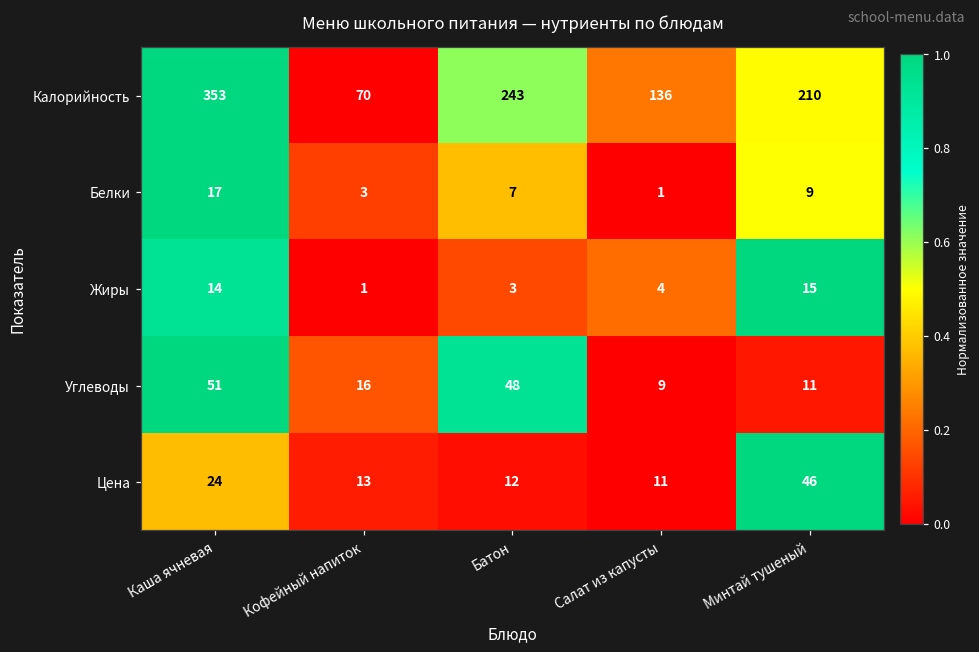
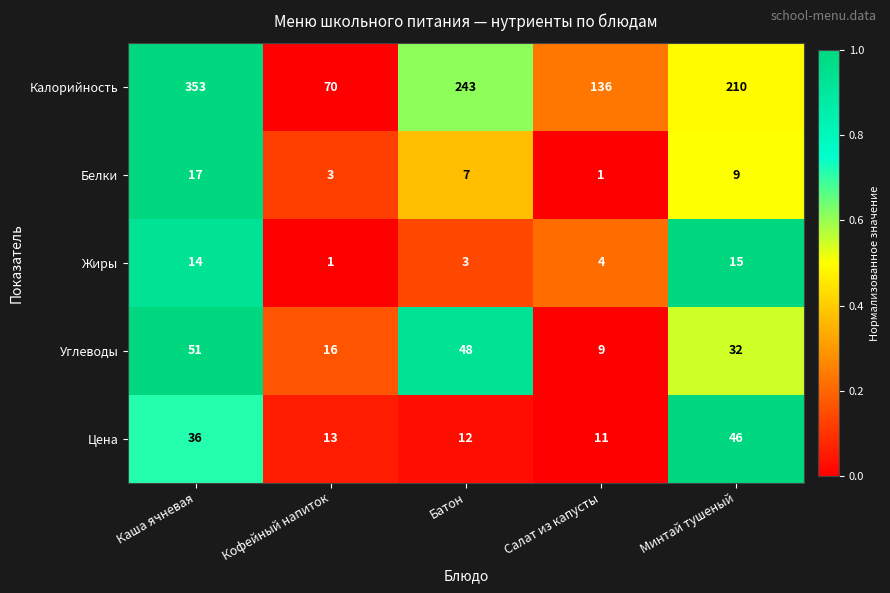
Углеводы, Минтай тушеный: 11 -> 32
Цена, Каша ячневая: 24 -> 36
